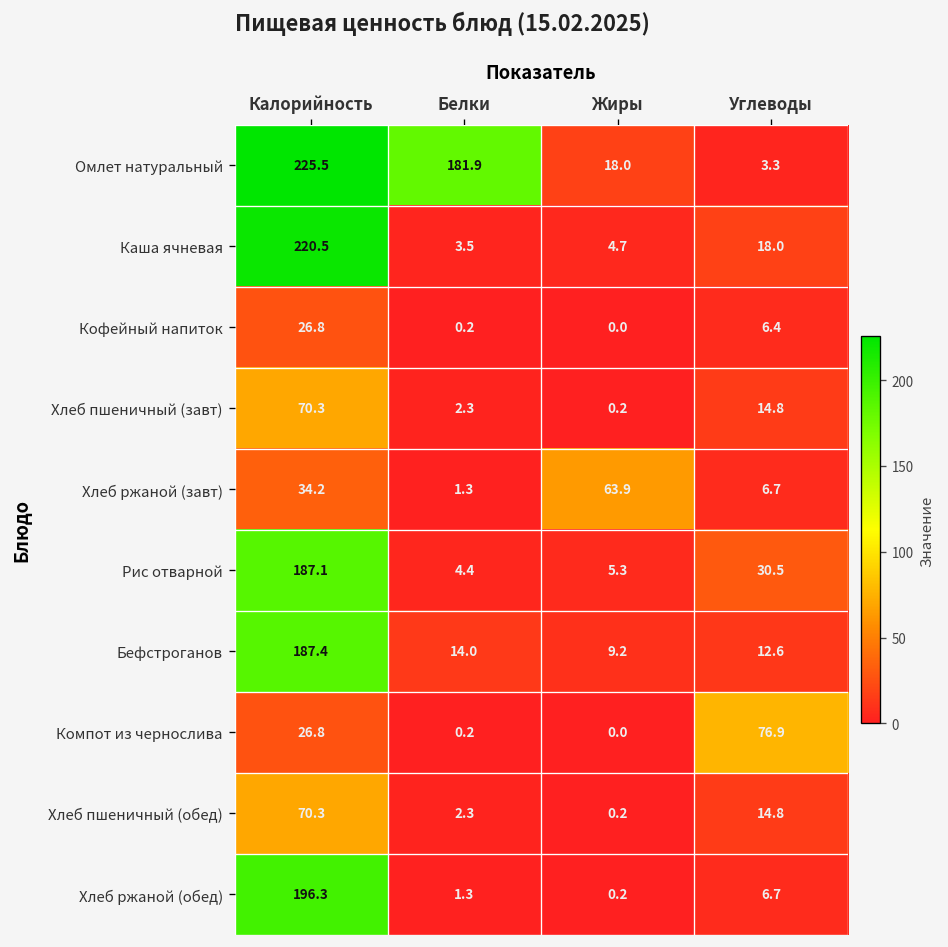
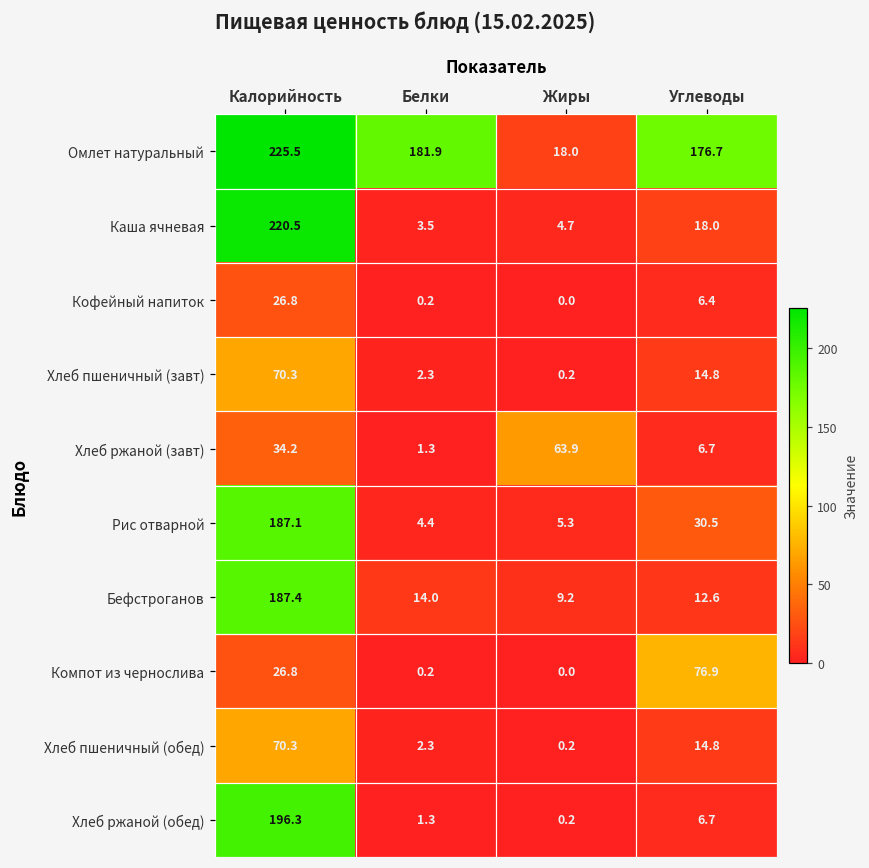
Омлет натуральный, Углеводы: 3.3 -> 176.7
